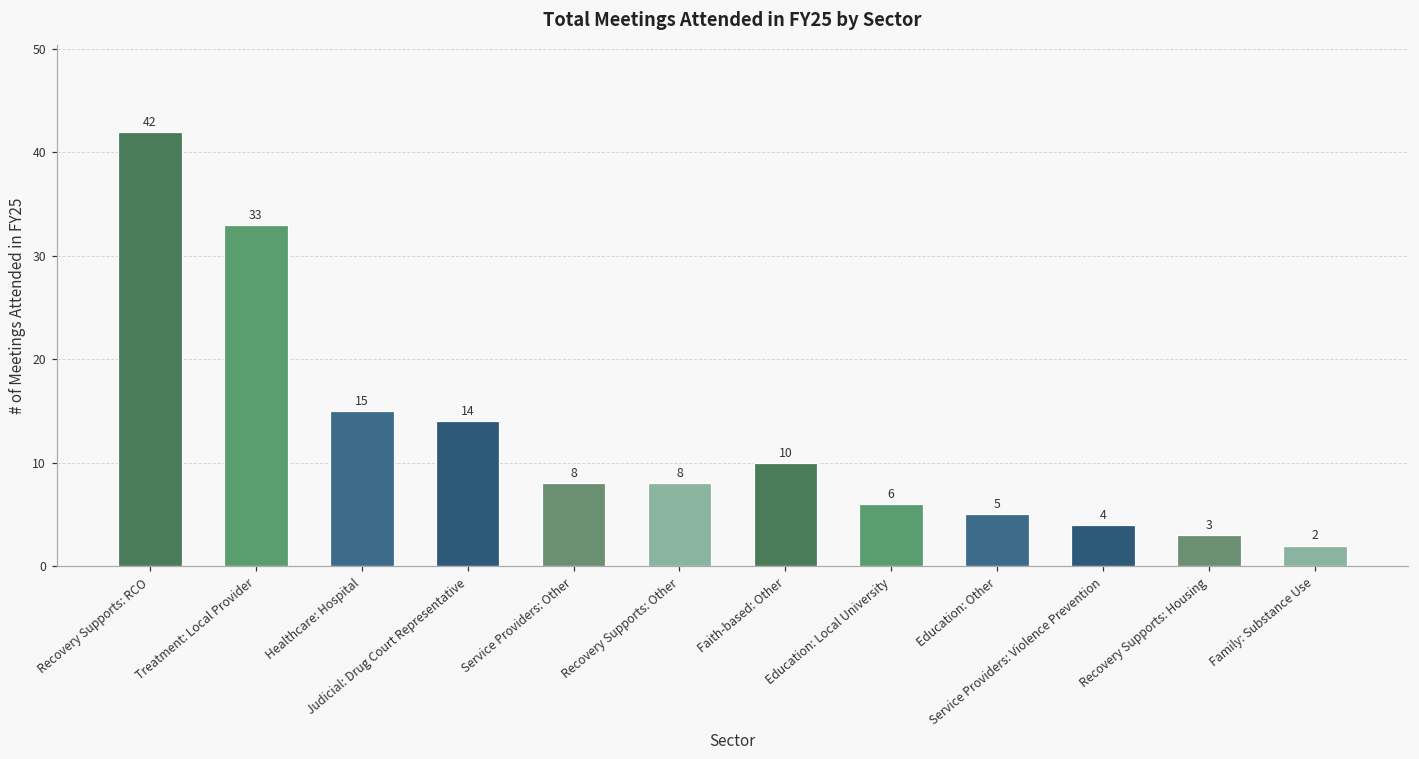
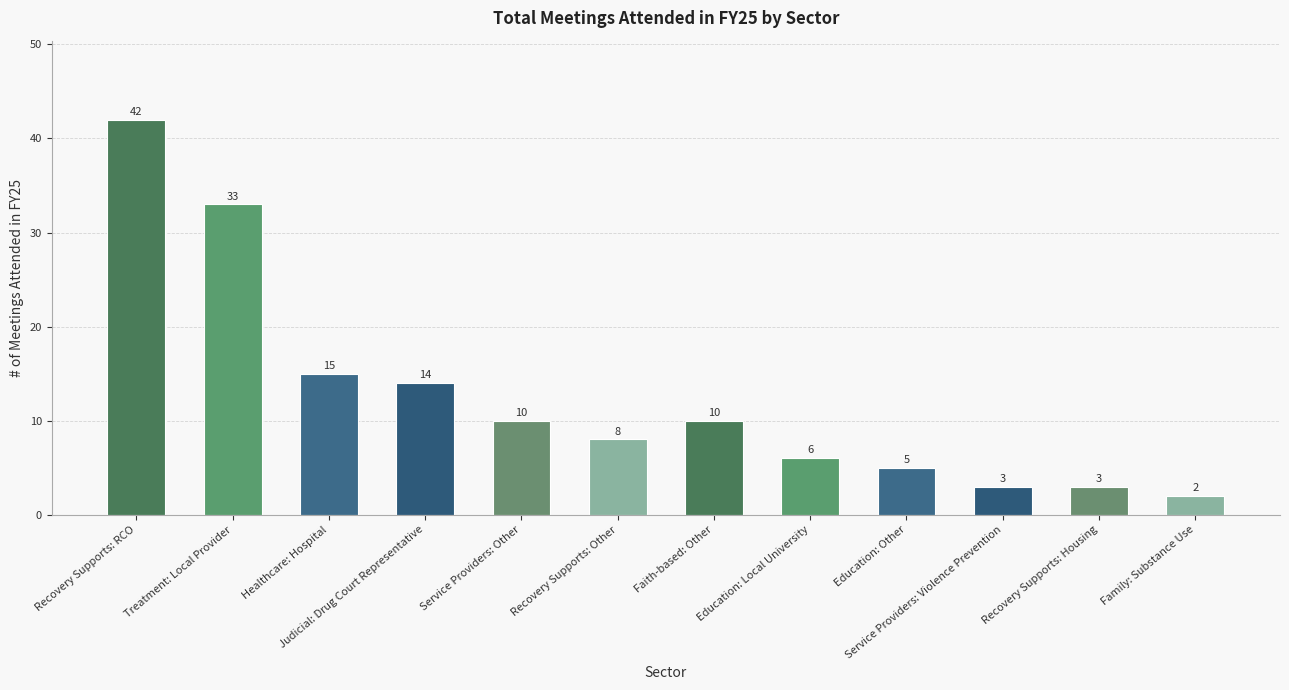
Service Providers: Other: 8 -> 10
Service Providers: Violence Prevention: 4 -> 3
